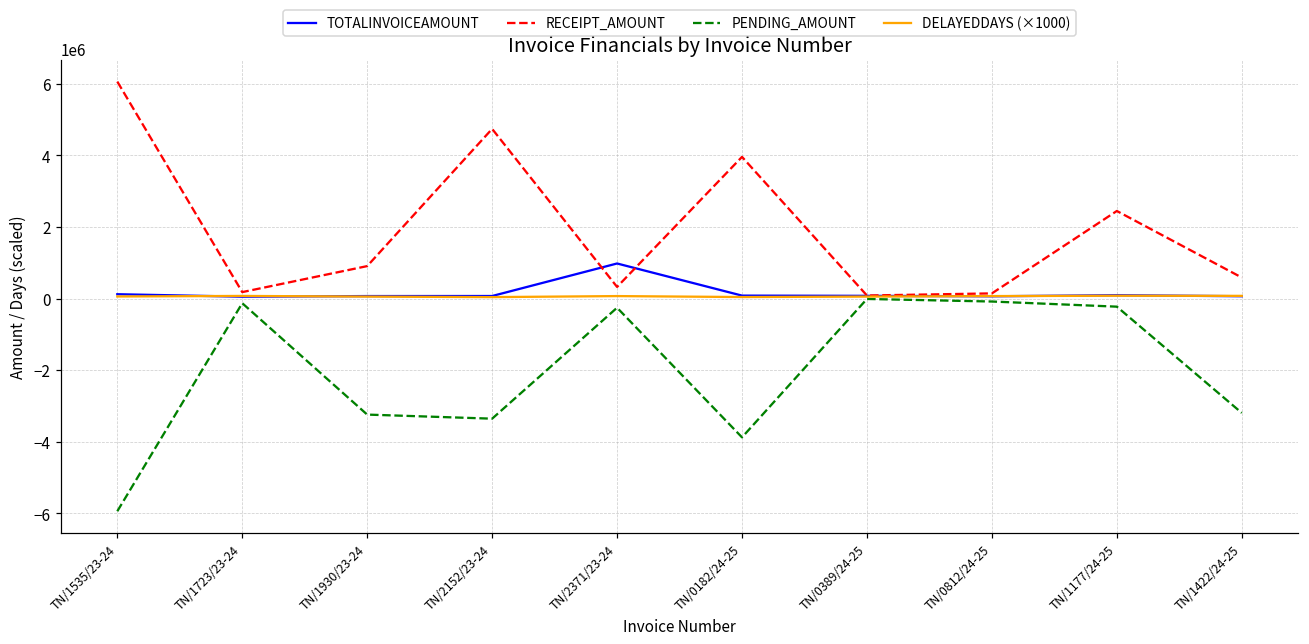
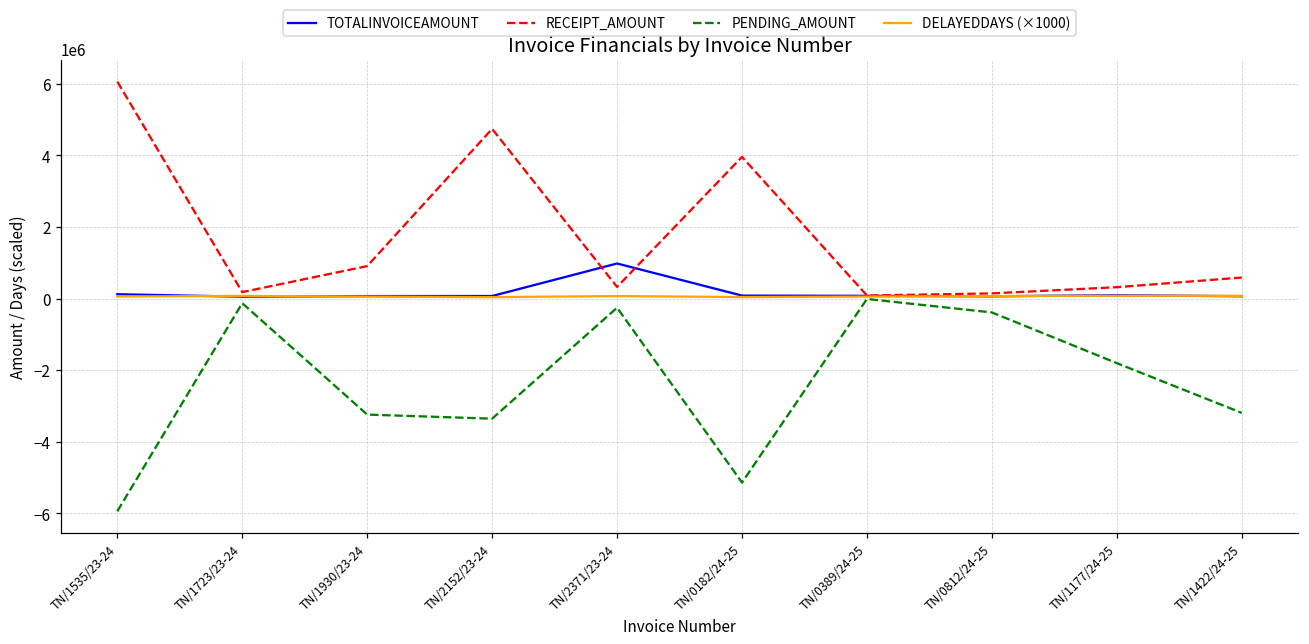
PENDING_AMOUNT, TN/0182/24-25: -3900000 -> -5100000
PENDING_AMOUNT, TN/0812/24-25: -100000 -> -400000
RECEIPT_AMOUNT, TN/1177/24-25: 2400000 -> 300000
PENDING_AMOUNT, TN/1177/24-25: -200000 -> -1800000
